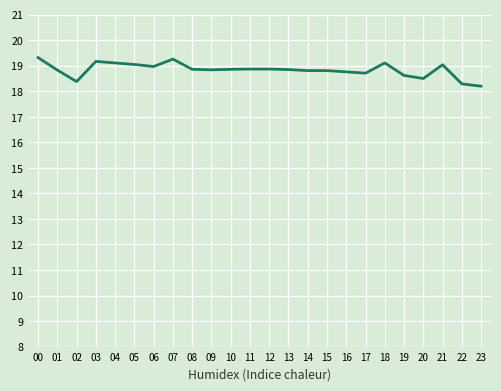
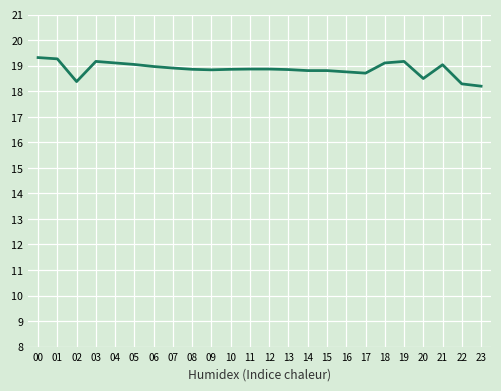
01: 18.8 -> 19.3
07: 19.3 -> 18.9
19: 18.6 -> 19.2
